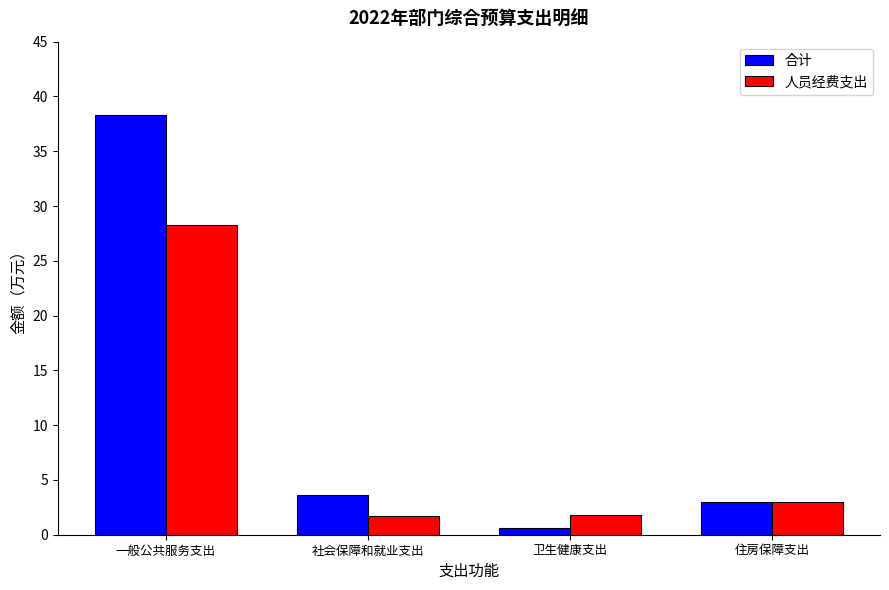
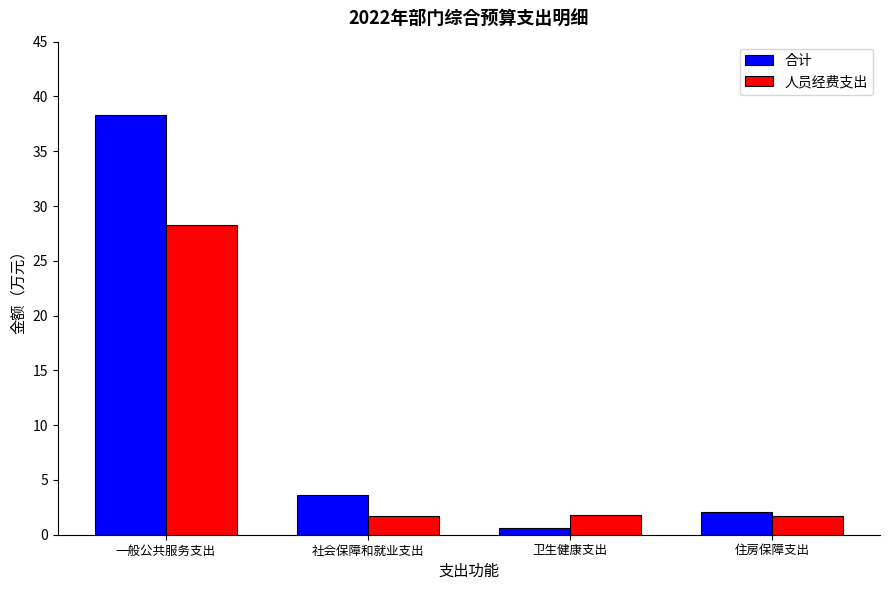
合计, 住房保障支出: 3.0 -> 2.1
人员经费支出, 住房保障支出: 3.0 -> 1.7
